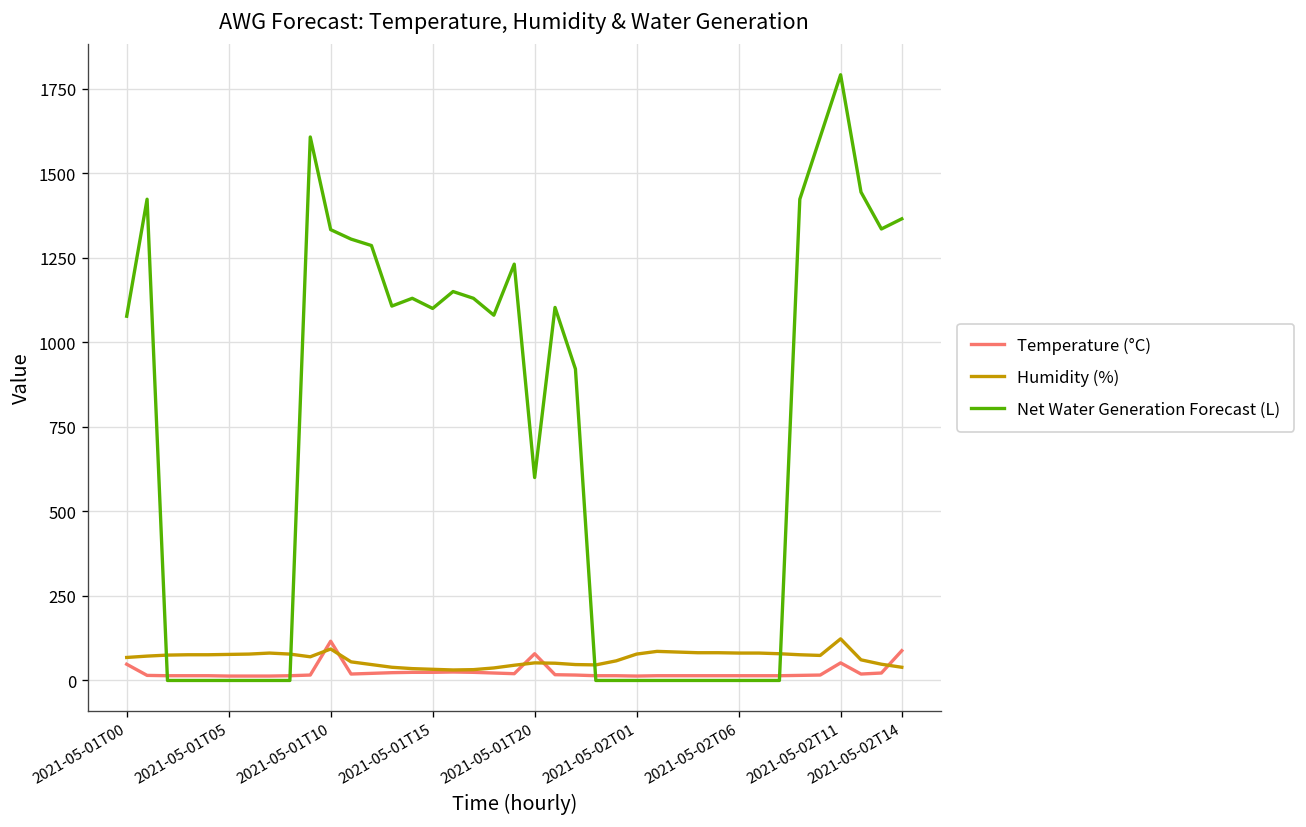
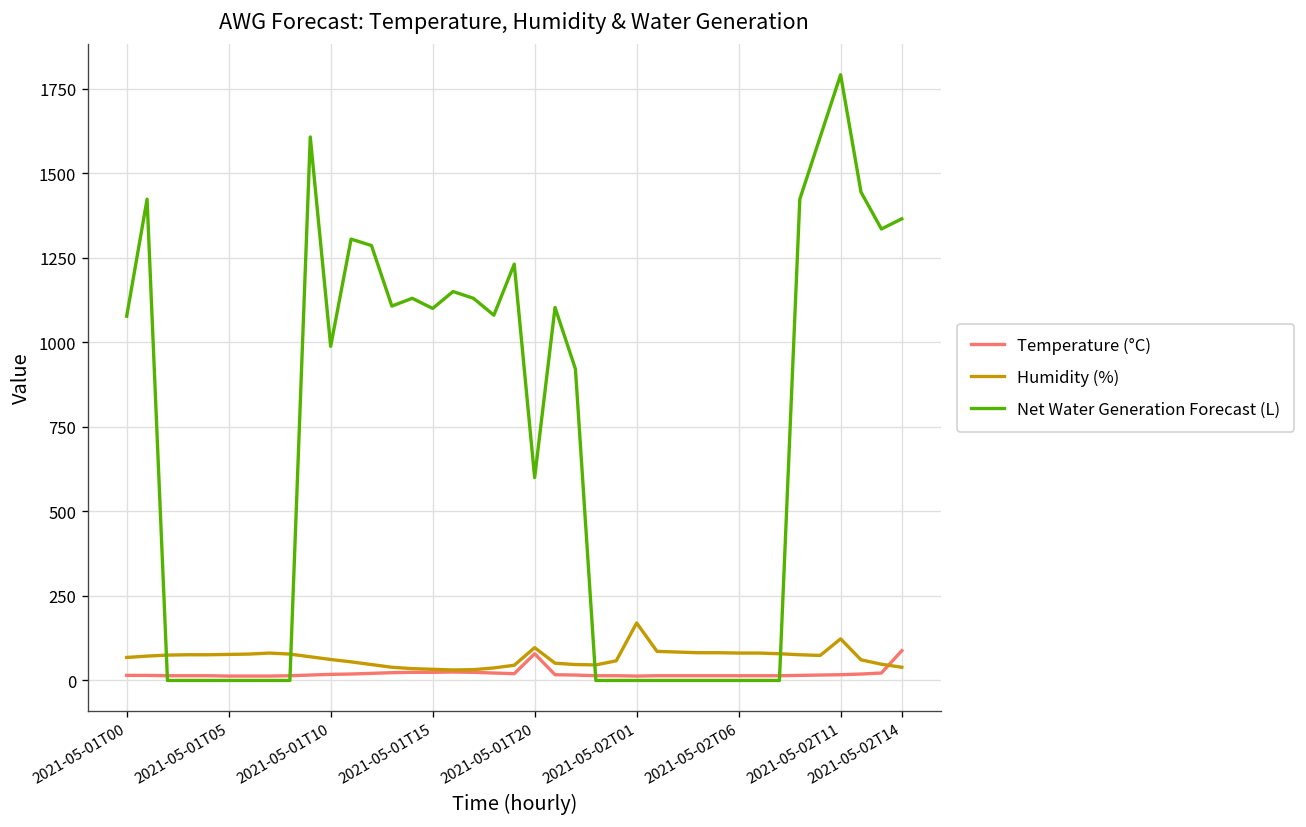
Temperature (°C), 2021-05-01T00: 50 -> 20
Temperature (°C), 2021-05-01T10: 120 -> 20
Humidity (%), 2021-05-01T10: 90 -> 60
Net Water Generation Forecast (L), 2021-05-01T10: 1330 -> 990
Humidity (%), 2021-05-01T20: 50 -> 100
Humidity (%), 2021-05-02T01: 80 -> 170
Temperature (°C), 2021-05-02T11: 50 -> 20
